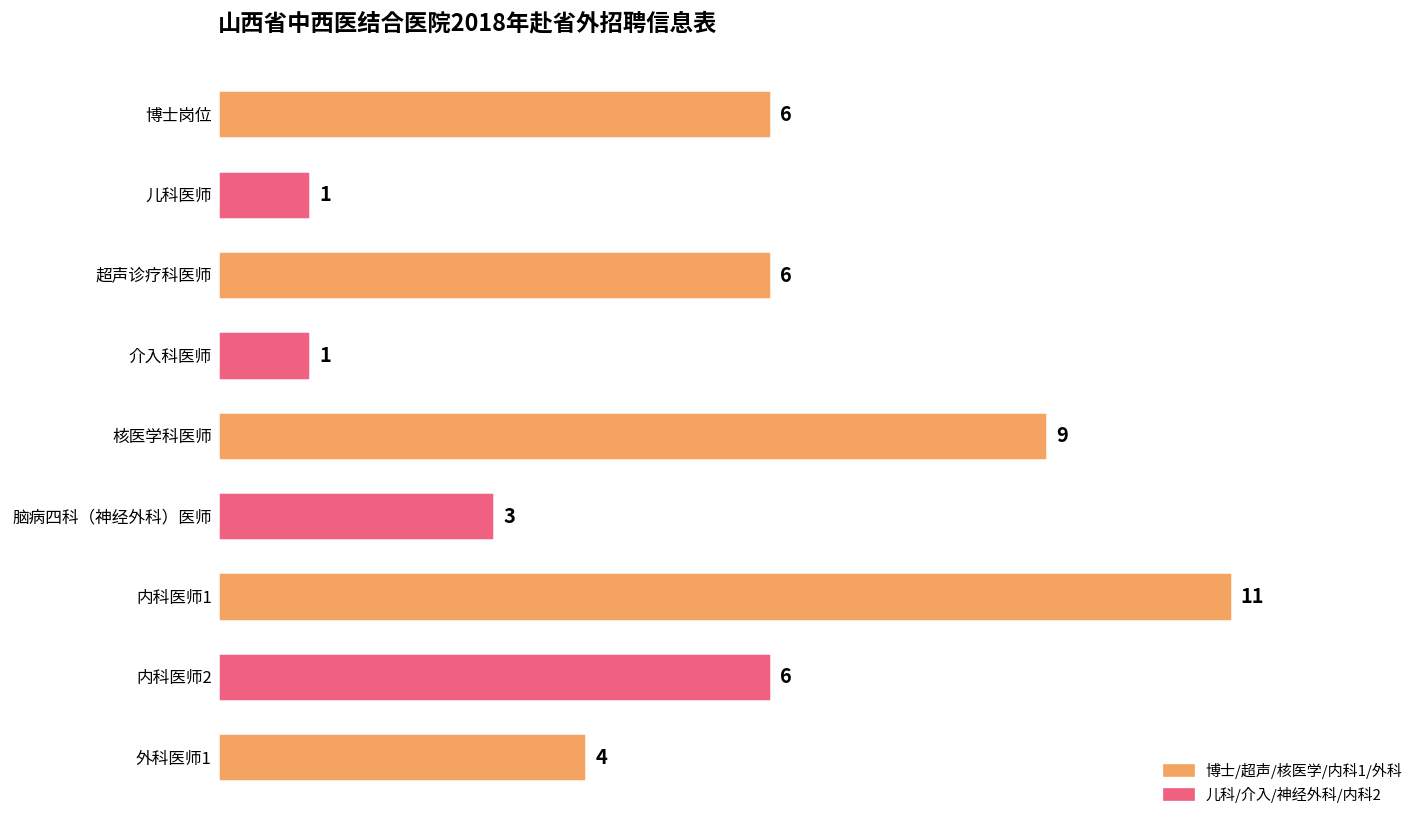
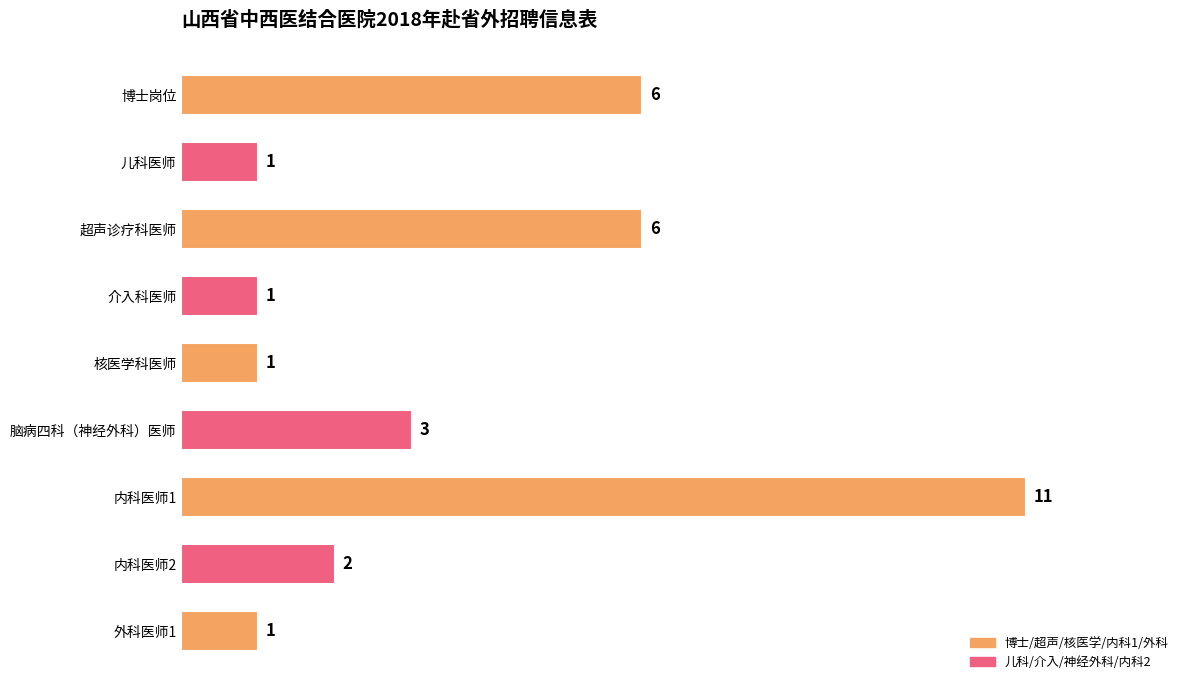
核医学科医师: 9 -> 1
内科医师2: 6 -> 2
外科医师1: 4 -> 1
